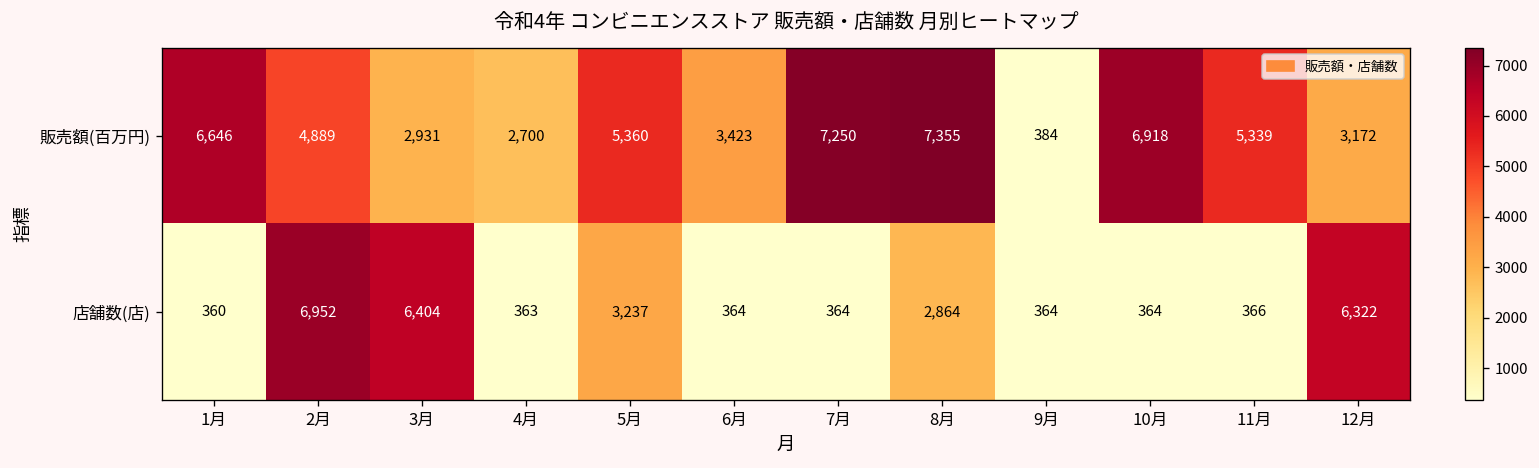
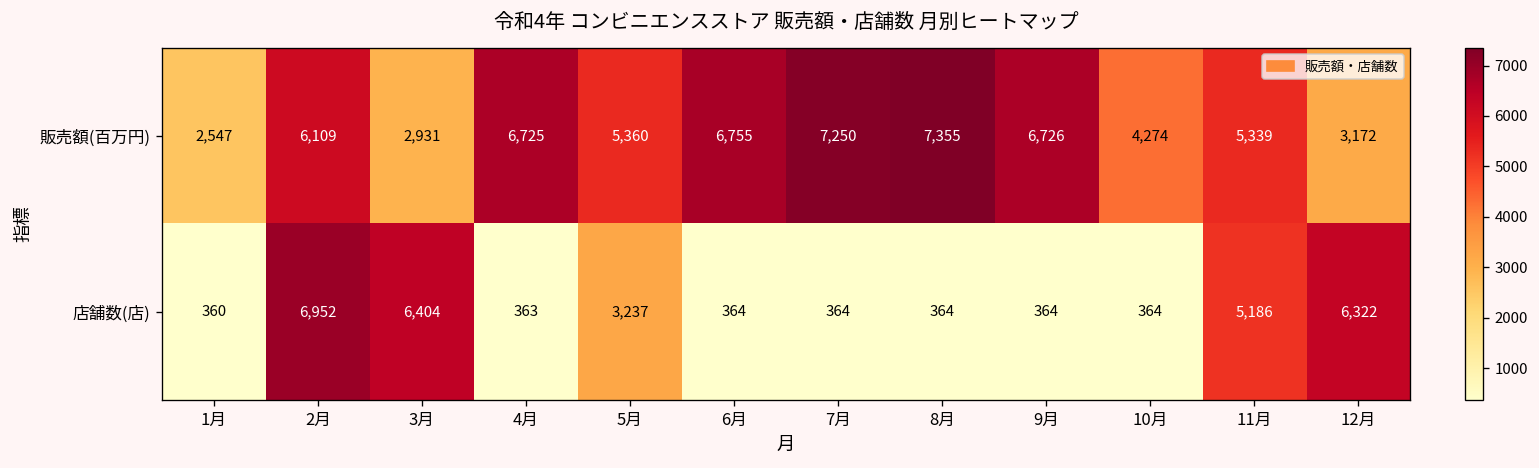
販売額(百万円), 1月: 6,646 -> 2,547
販売額(百万円), 2月: 4,889 -> 6,109
販売額(百万円), 4月: 2,700 -> 6,725
販売額(百万円), 6月: 3,423 -> 6,755
販売額(百万円), 9月: 384 -> 6,726
販売額(百万円), 10月: 6,918 -> 4,274
店舗数(店), 8月: 2,864 -> 364
店舗数(店), 11月: 366 -> 5,186
